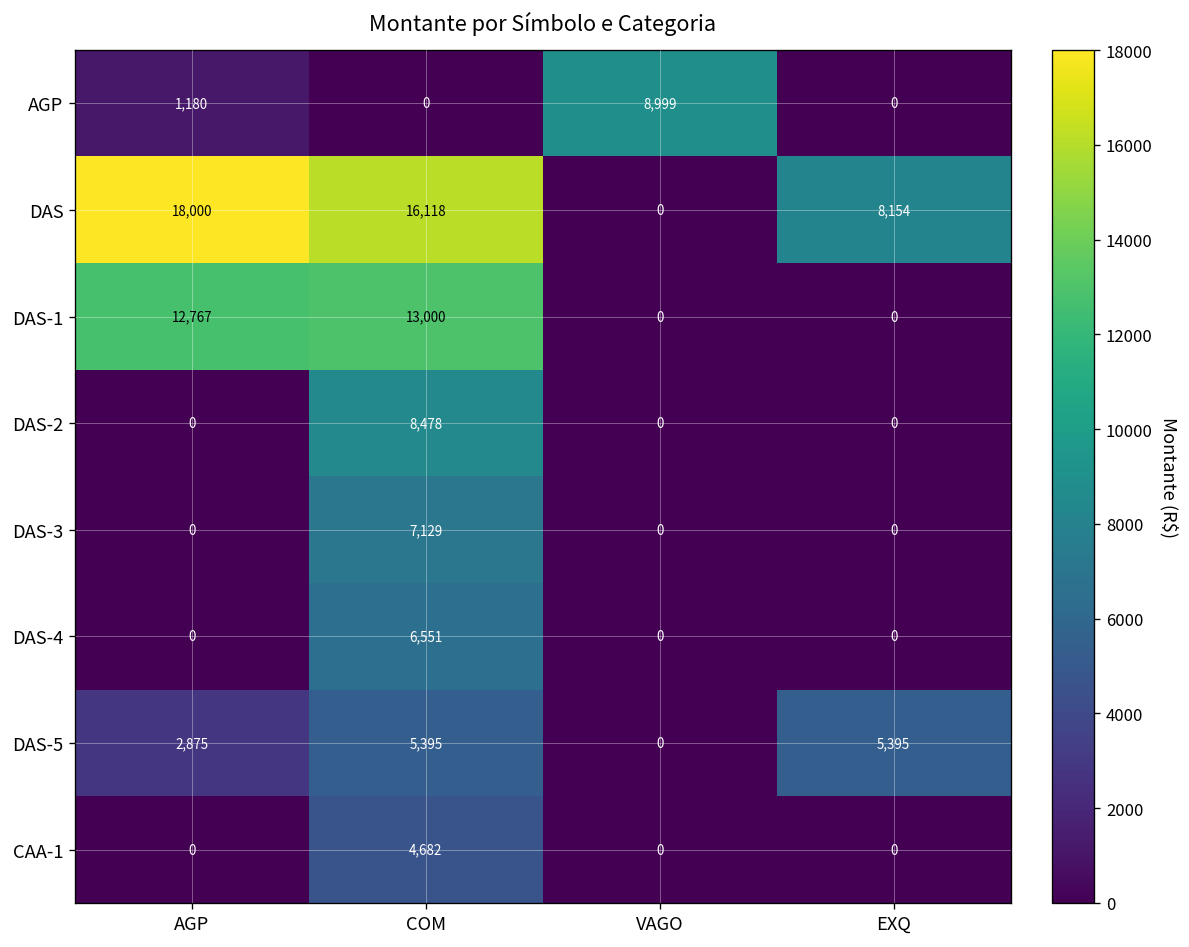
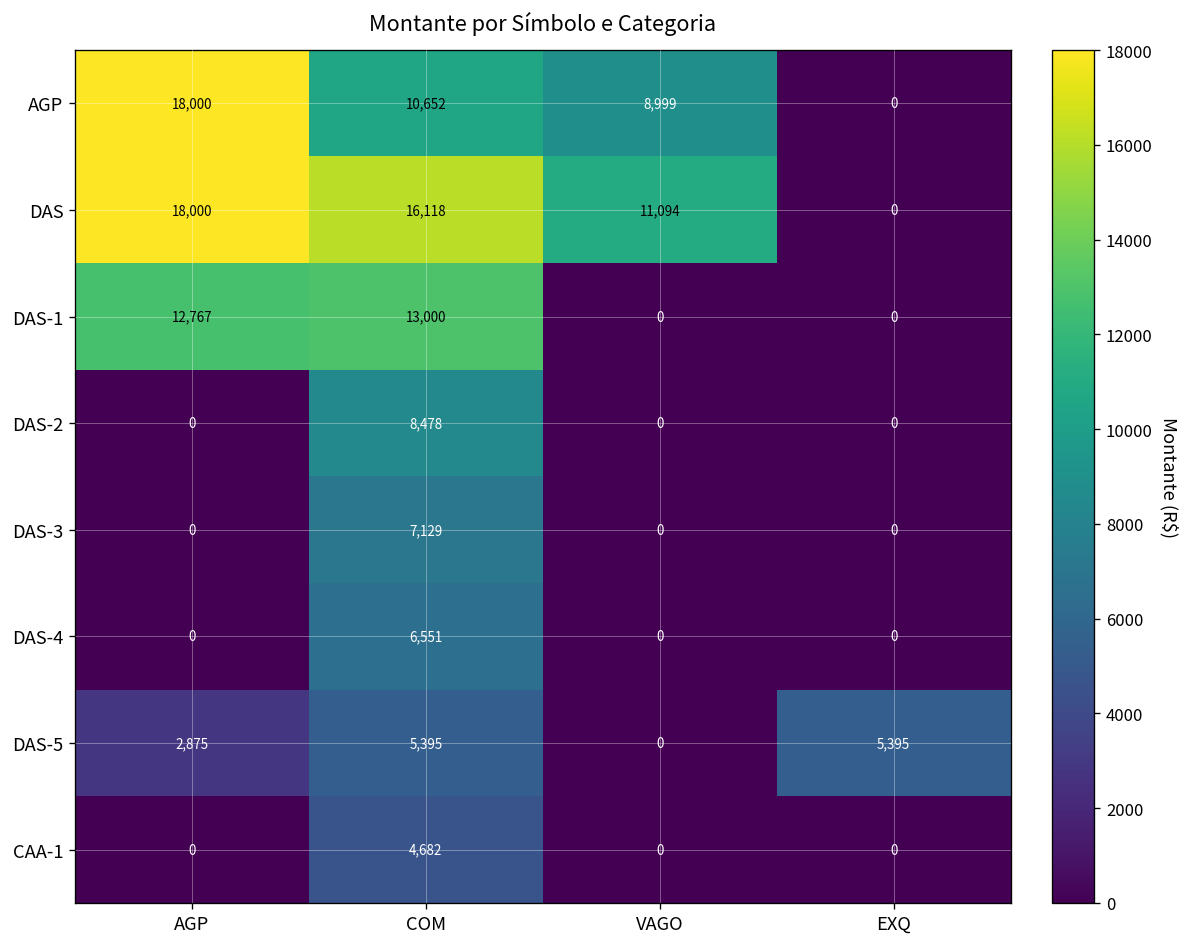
AGP, AGP: 1,180 -> 18,000
AGP, COM: 0 -> 10,652
DAS, VAGO: 0 -> 11,094
DAS, EXQ: 8,154 -> 0
